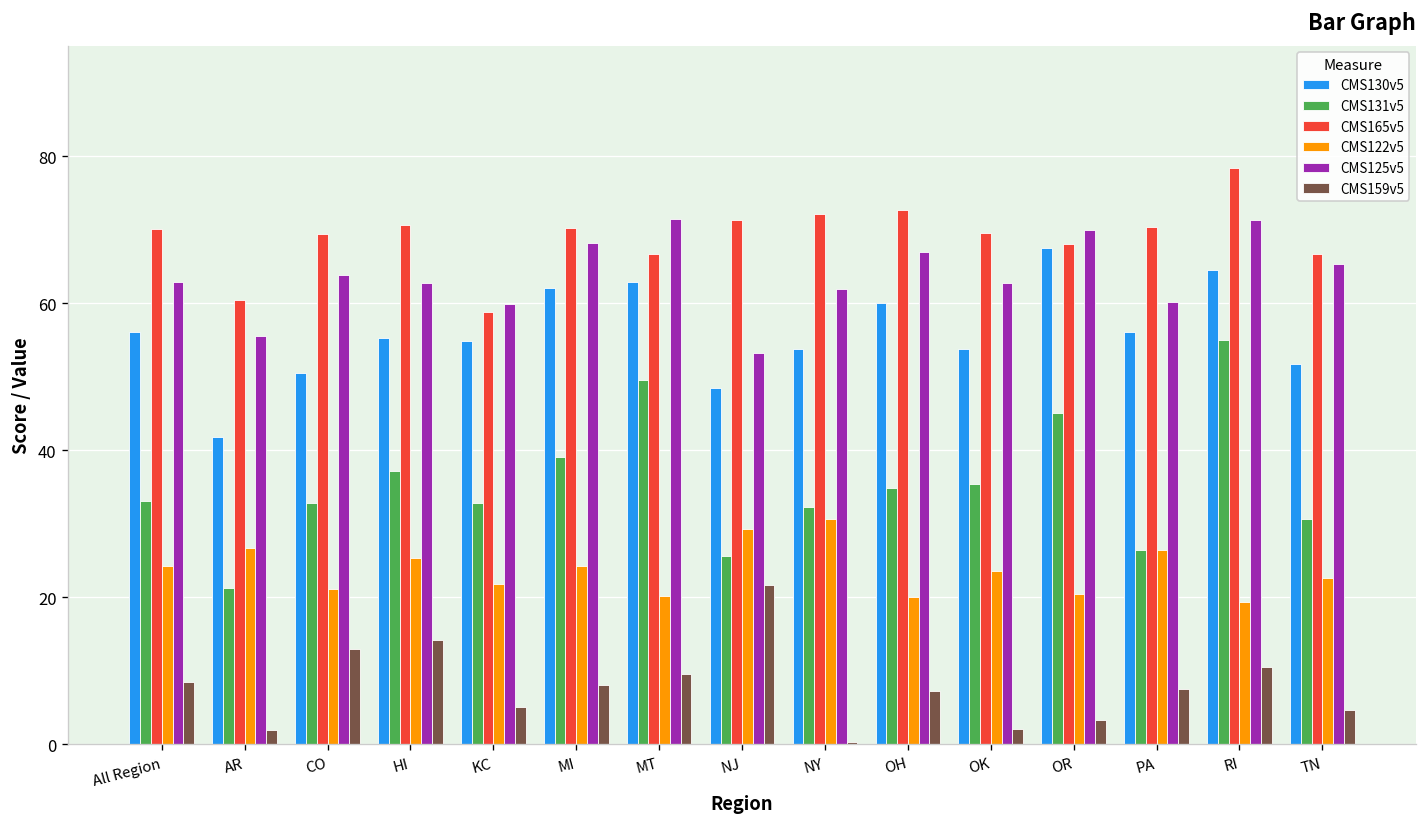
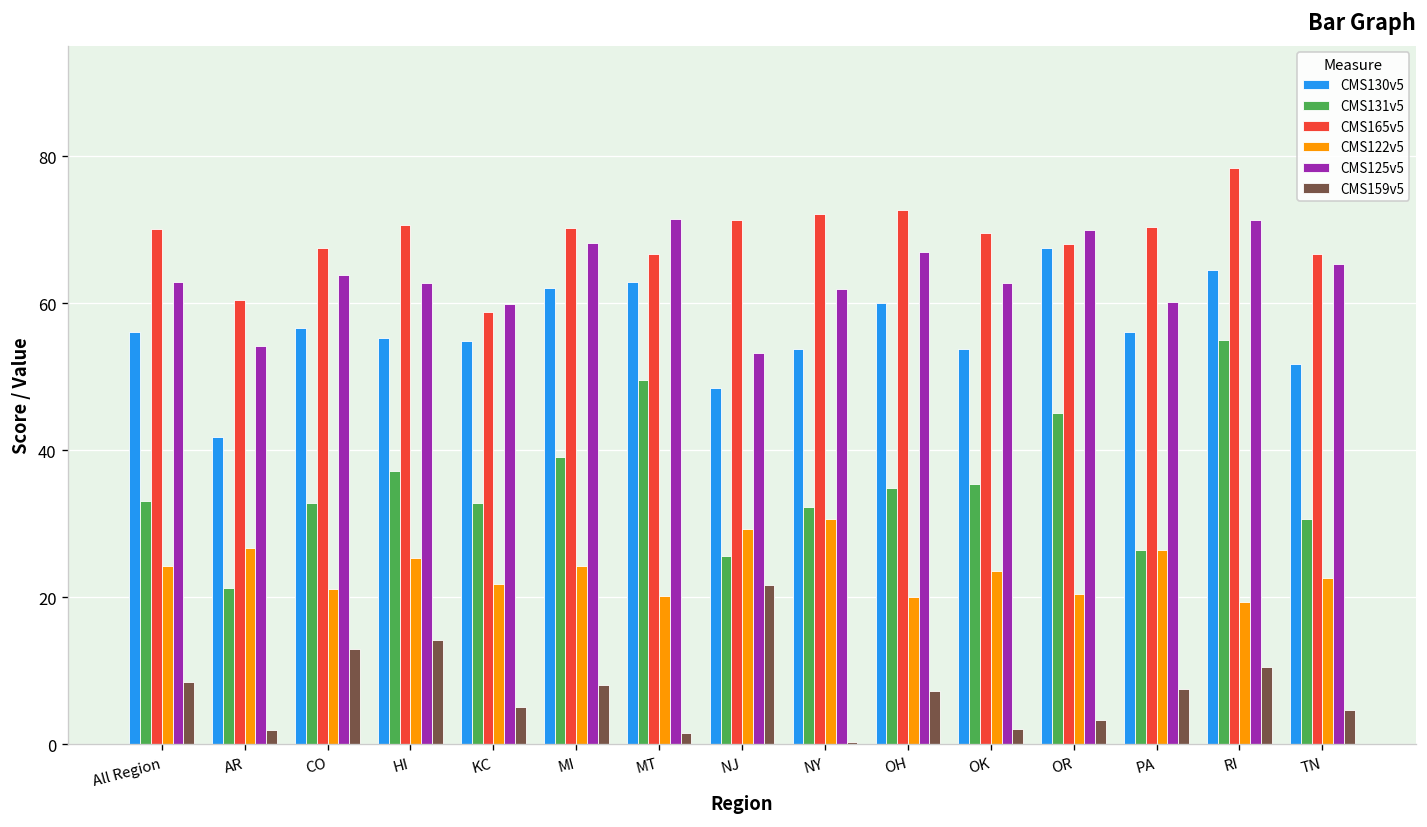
CMS125v5, AR: 56 -> 54
CMS130v5, CO: 50 -> 57
CMS165v5, CO: 69 -> 68
CMS159v5, MT: 10 -> 2
